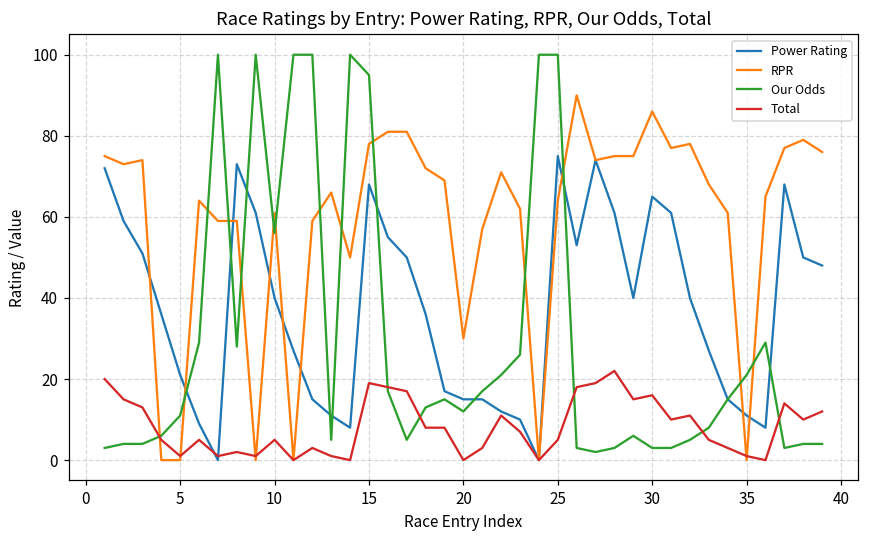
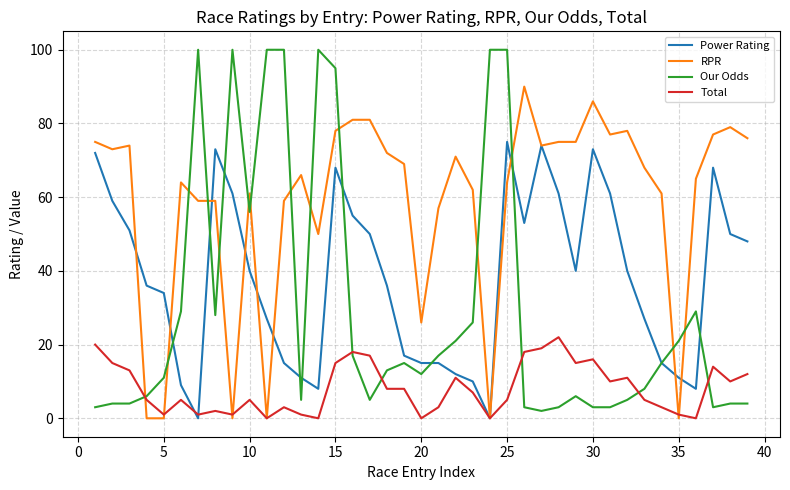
Power Rating, 5: 21 -> 34
Total, 15: 19 -> 15
RPR, 20: 30 -> 26
Power Rating, 30: 65 -> 73
